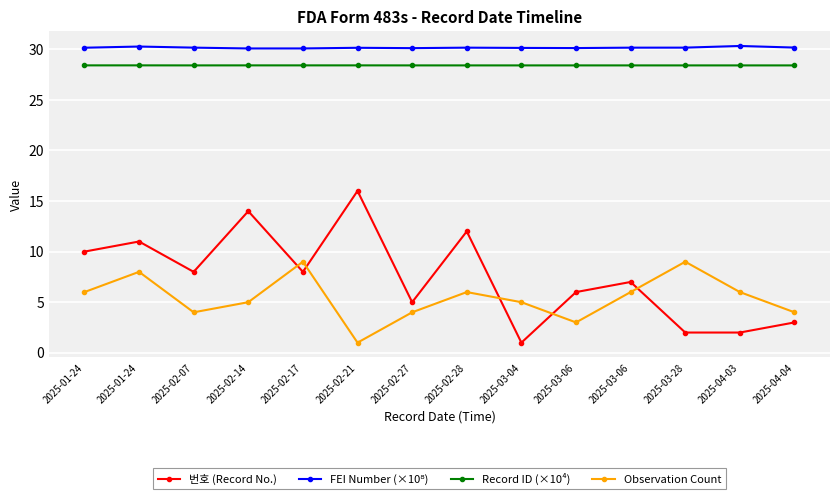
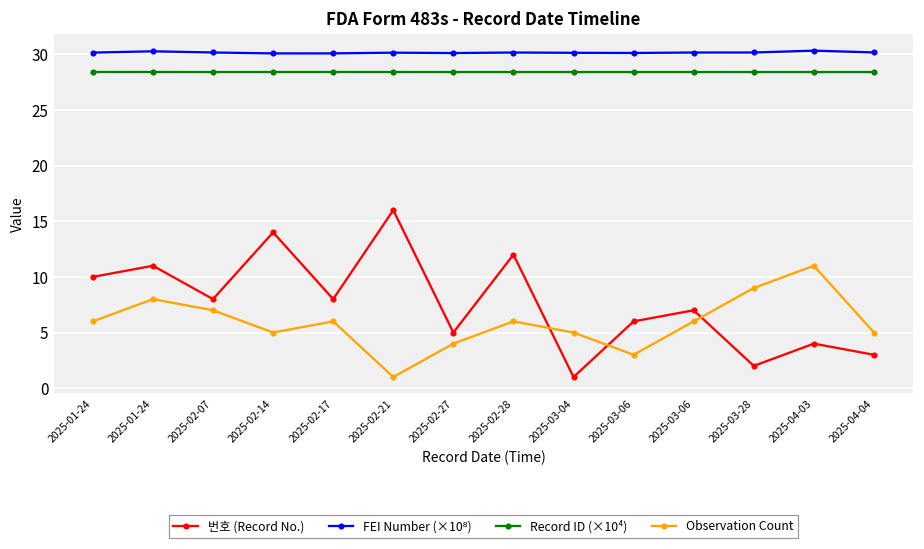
Observation Count, 2025-02-07: 4 -> 7
Observation Count, 2025-02-17: 9 -> 6
번호 (Record No.), 2025-04-03: 2 -> 4
Observation Count, 2025-04-03: 6 -> 11
Observation Count, 2025-04-04: 4 -> 5
